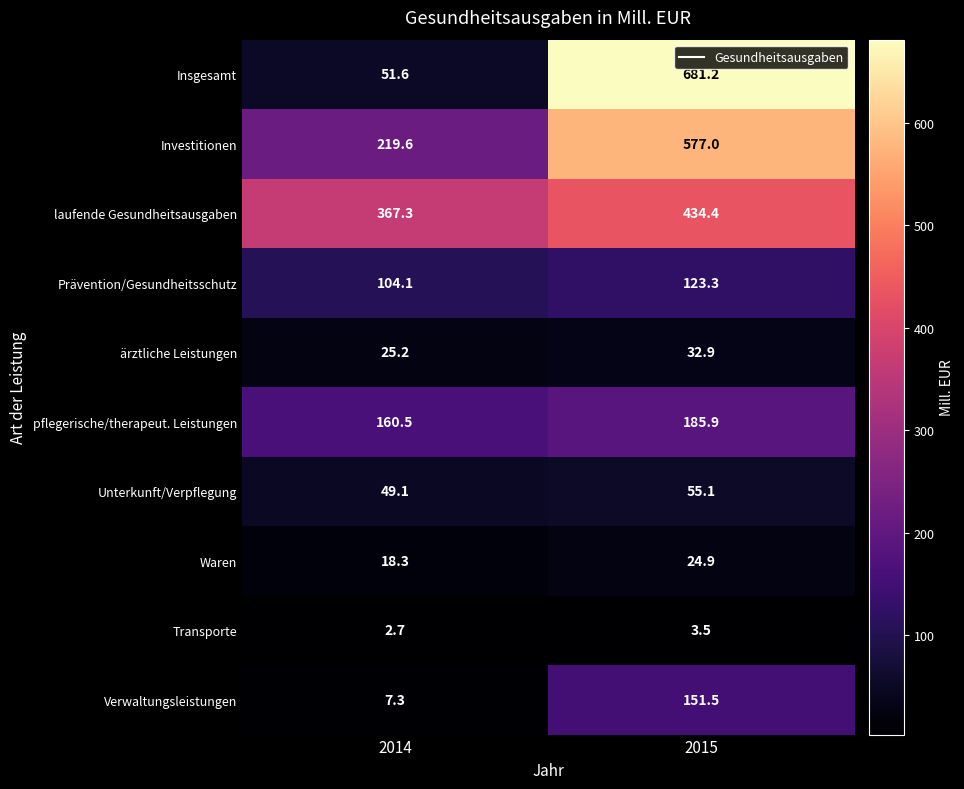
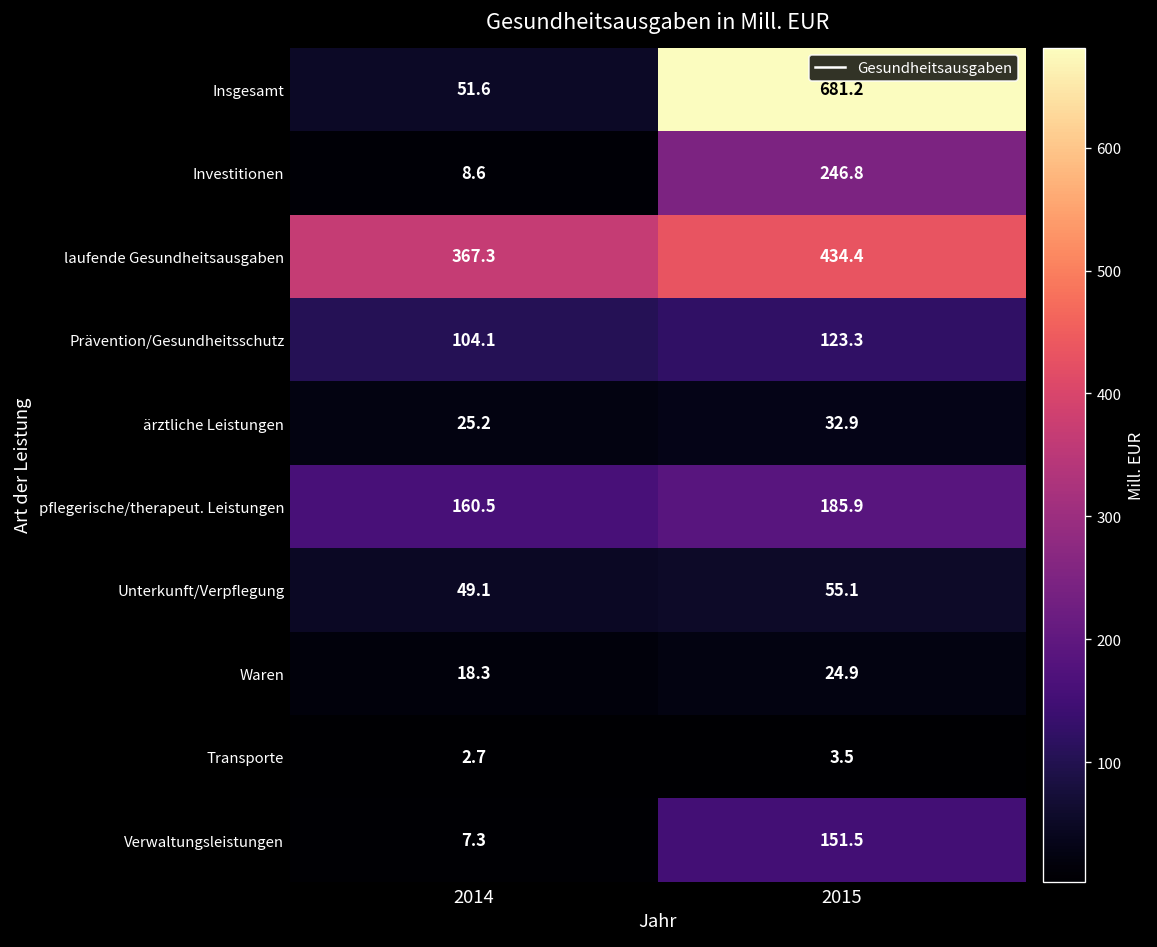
Investitionen, 2014: 219.6 -> 8.6
Investitionen, 2015: 577.0 -> 246.8
